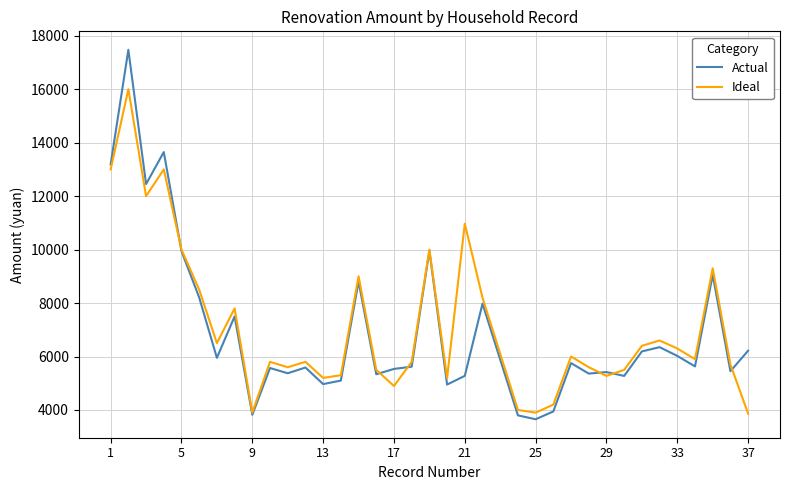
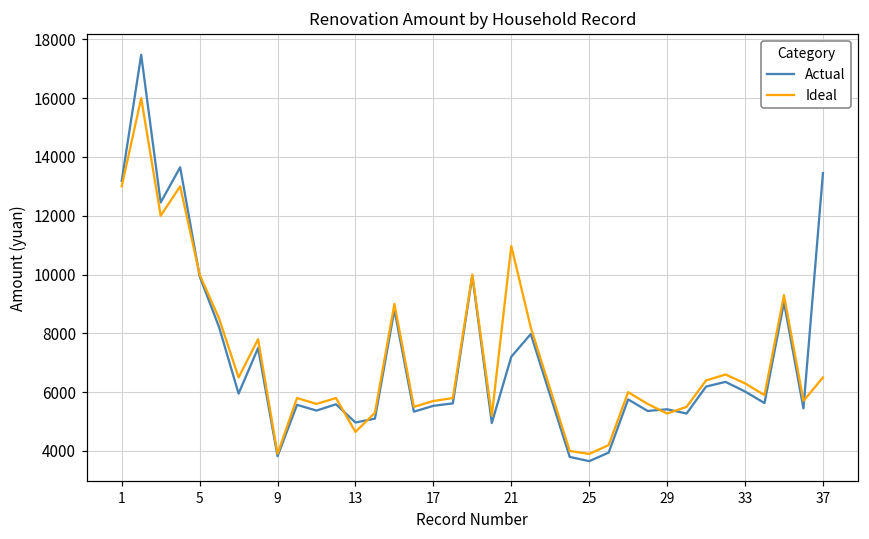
Ideal, 13: 5200 -> 4600
Ideal, 17: 4900 -> 5700
Actual, 21: 5300 -> 7200
Actual, 37: 6200 -> 13500
Ideal, 37: 3900 -> 6500
